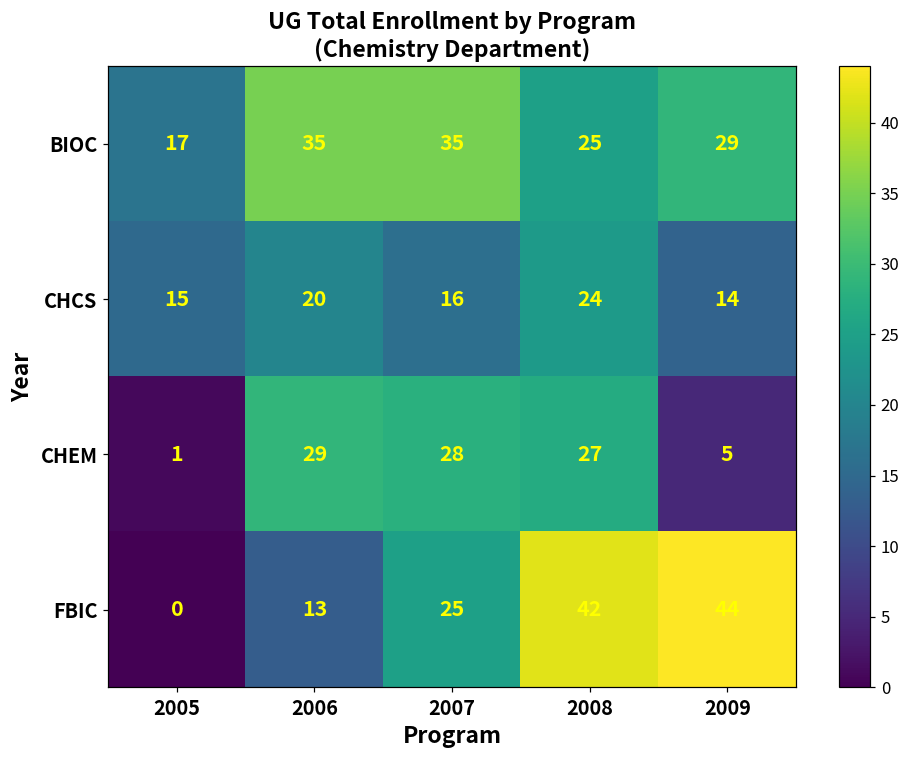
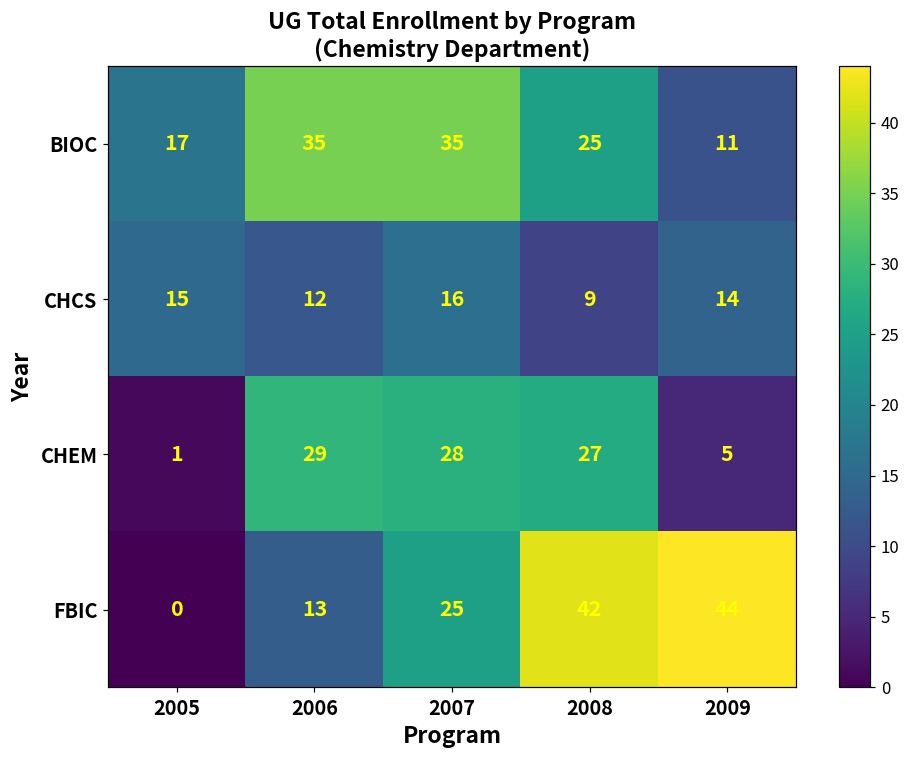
BIOC, 2009: 29 -> 11
CHCS, 2006: 20 -> 12
CHCS, 2008: 24 -> 9
